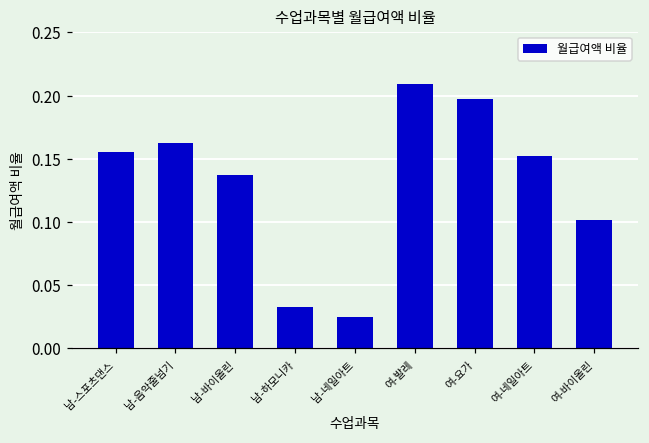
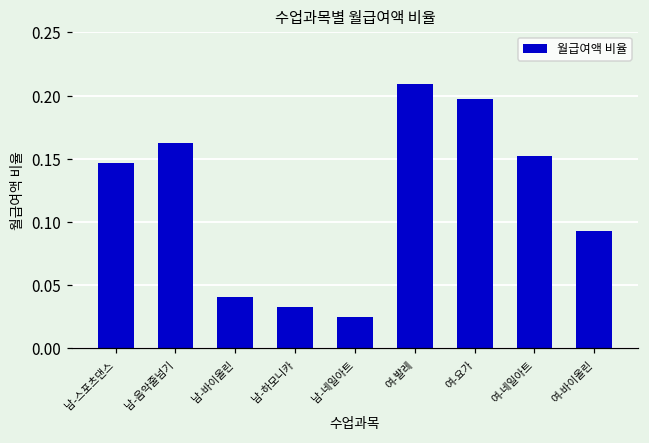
남-스포츠댄스: 0.156 -> 0.147
남-바이올린: 0.137 -> 0.041
여-바이올린: 0.101 -> 0.093
